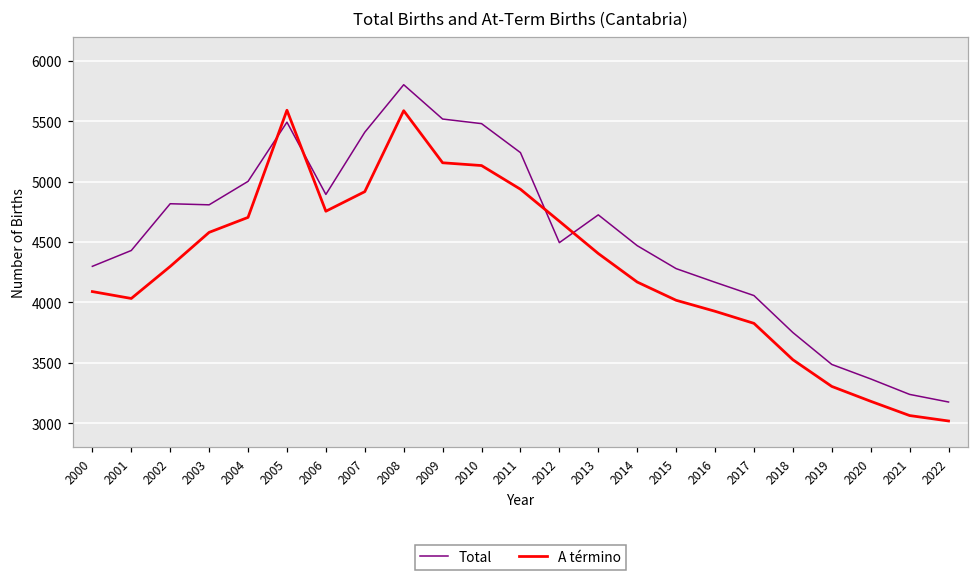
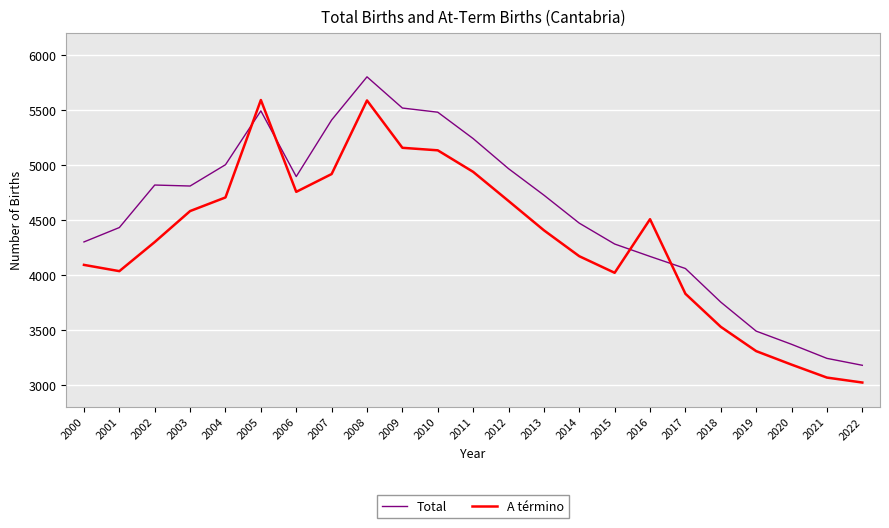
Total, 2012: 4500 -> 4970
A término, 2016: 3930 -> 4510
